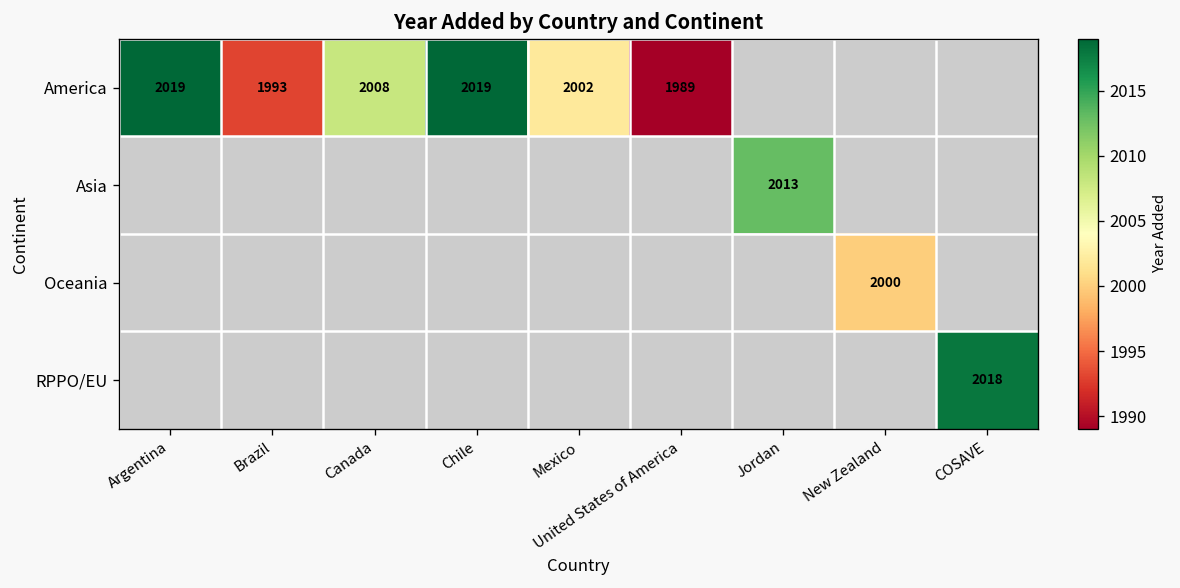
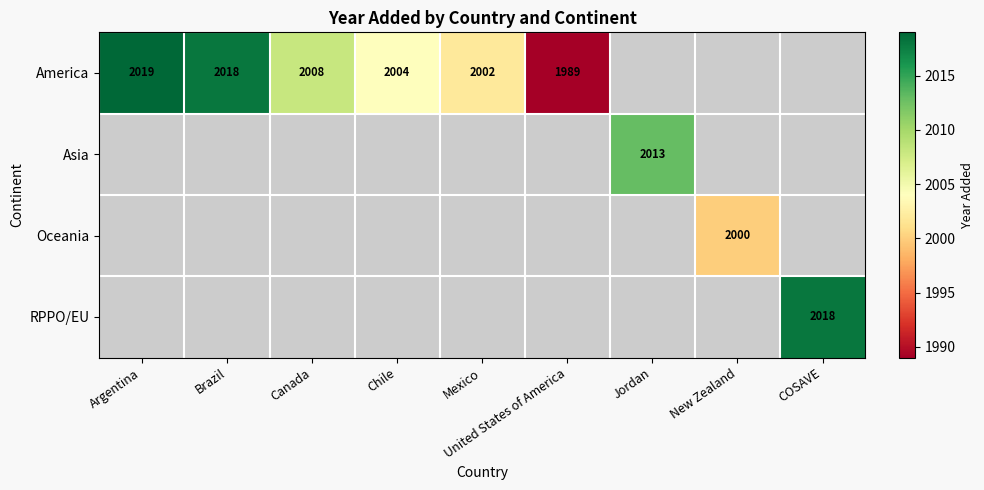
America, Brazil: 1993 -> 2018
America, Chile: 2019 -> 2004
